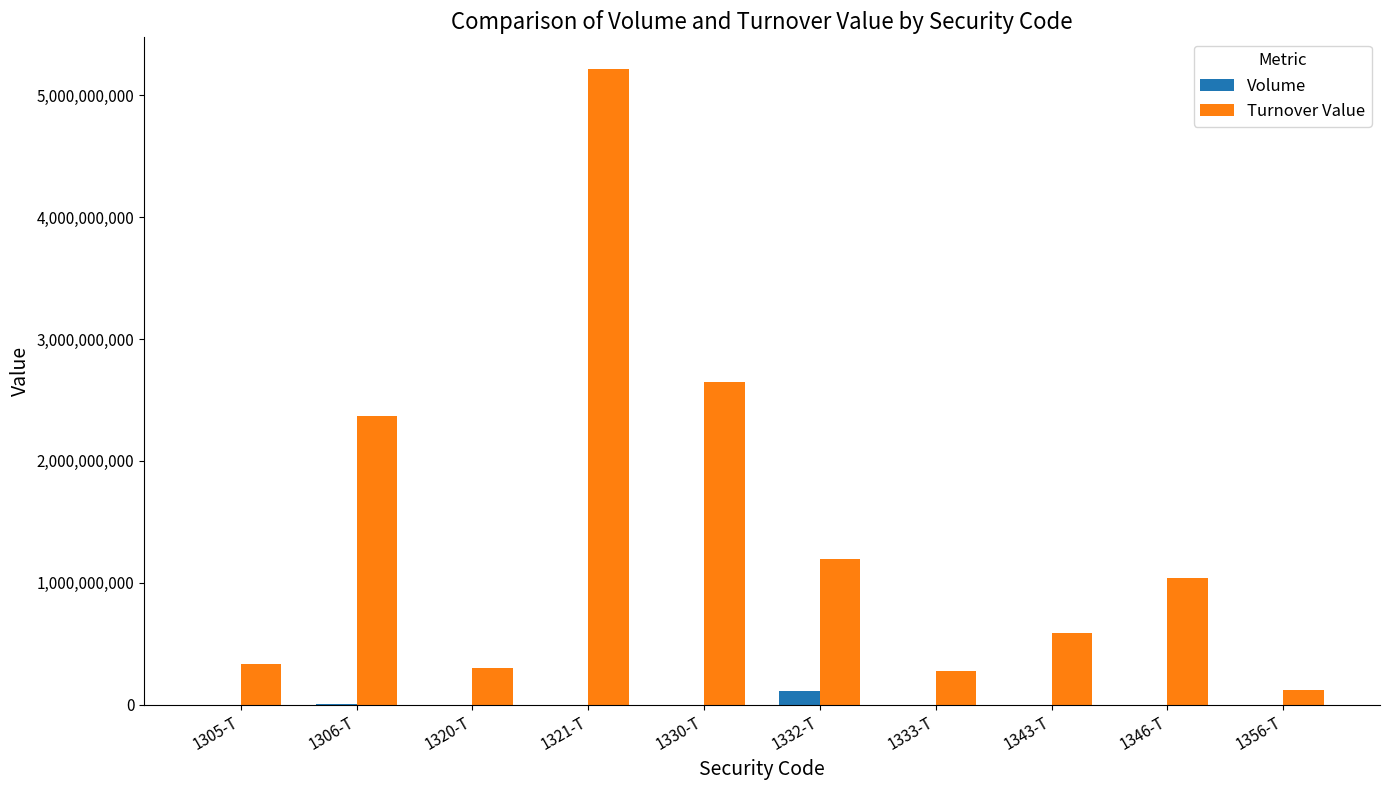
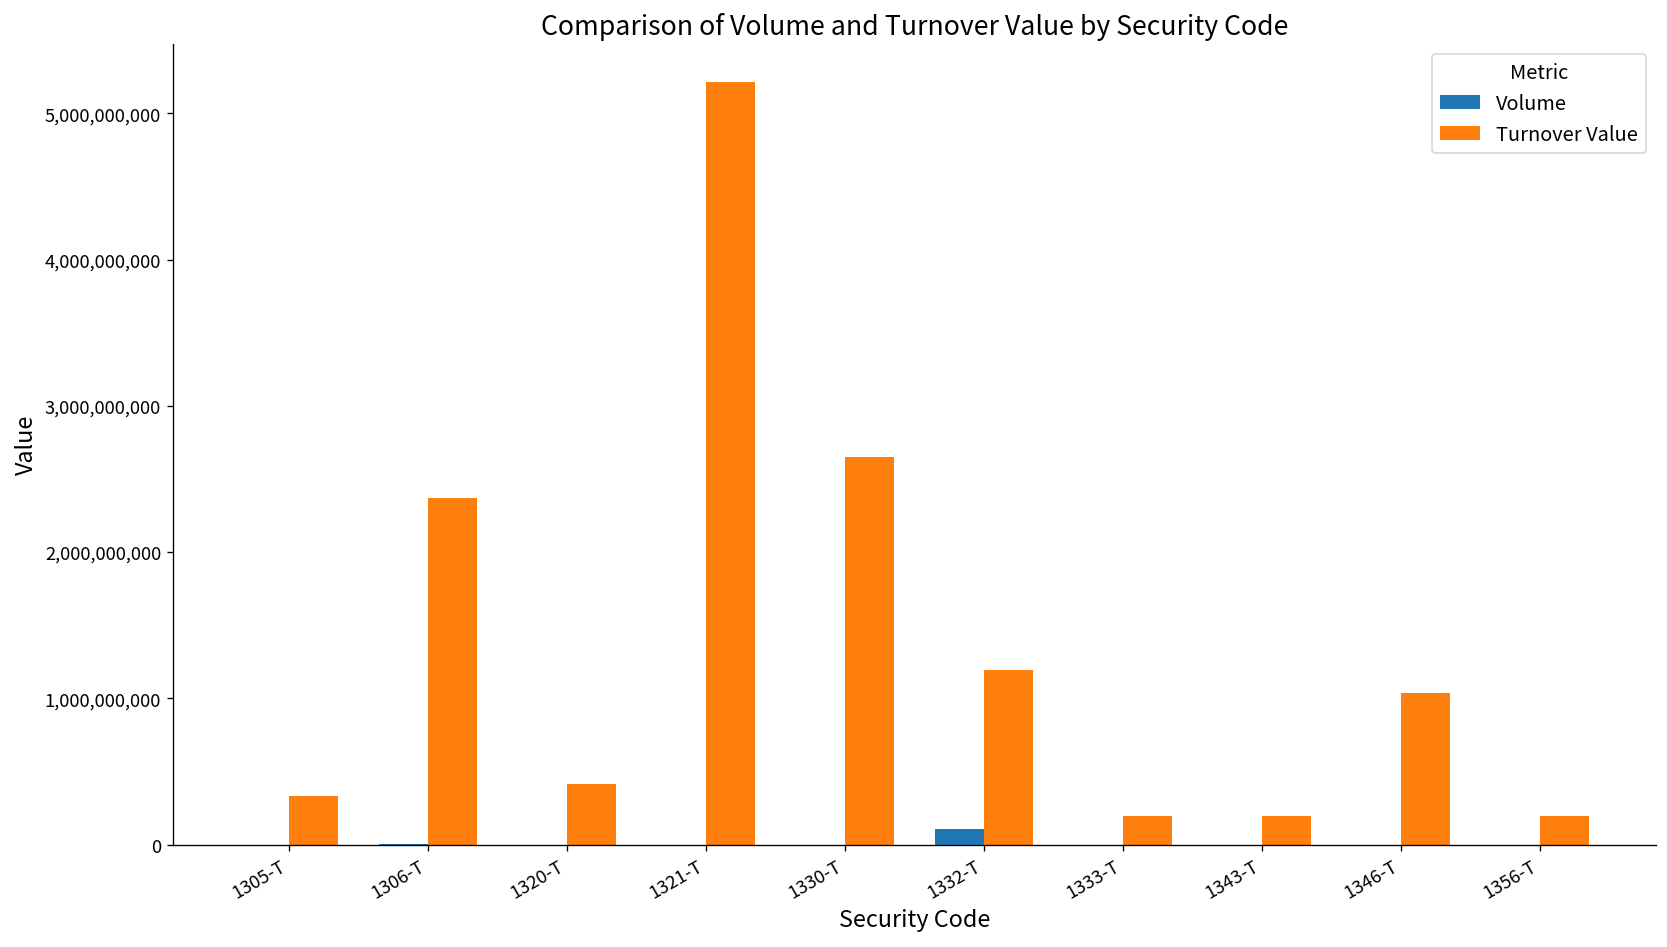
Turnover Value, 1320-T: 300,000,000 -> 420,000,000
Turnover Value, 1333-T: 280,000,000 -> 190,000,000
Turnover Value, 1343-T: 590,000,000 -> 190,000,000
Turnover Value, 1356-T: 120,000,000 -> 200,000,000
